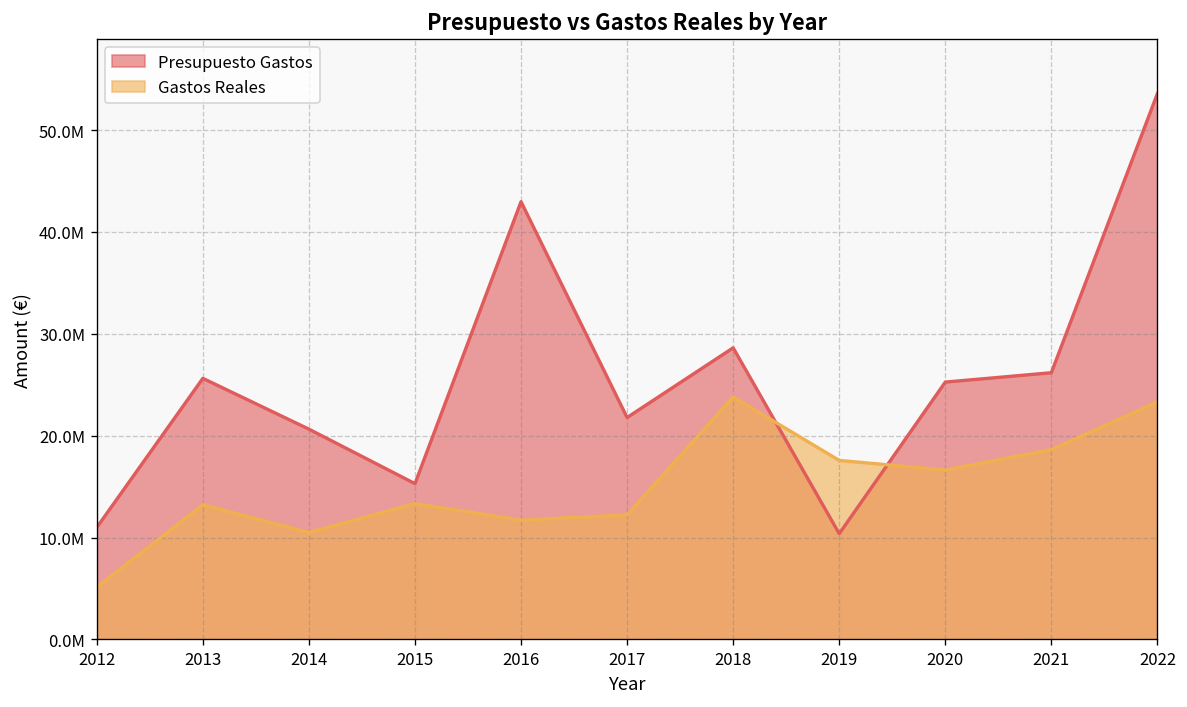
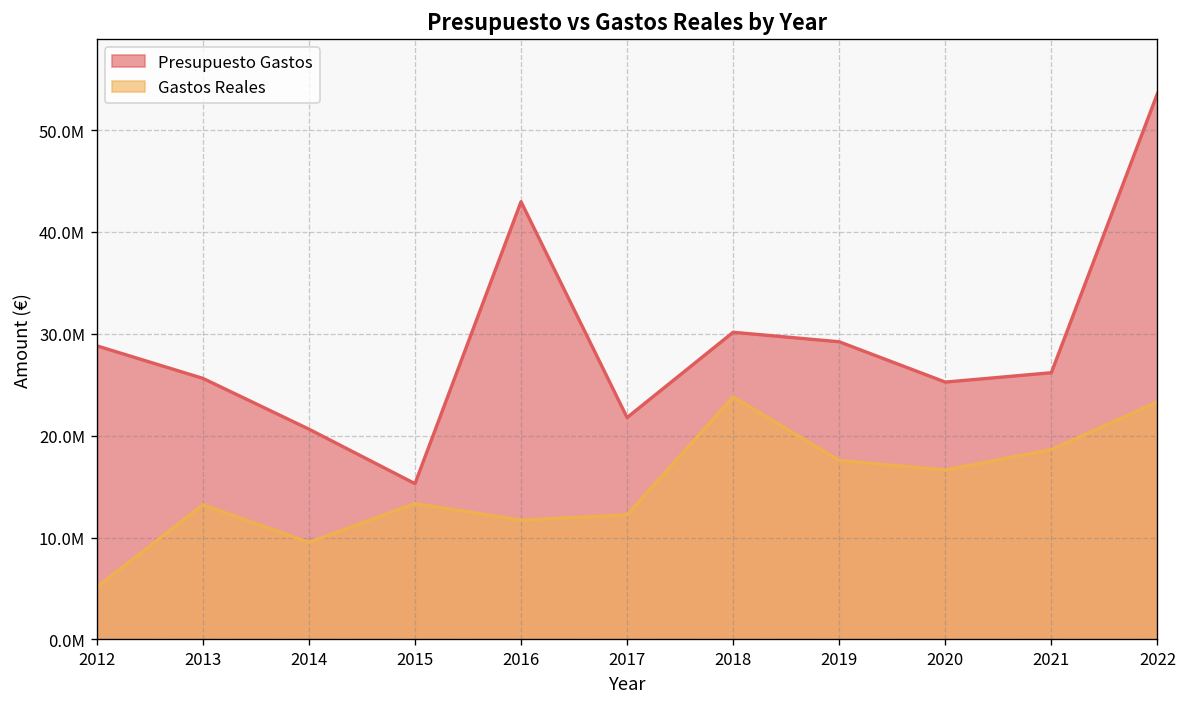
Presupuesto Gastos, 2012: 11000000 -> 29000000
Gastos Reales, 2014: 11000000 -> 10000000
Presupuesto Gastos, 2018: 29000000 -> 30000000
Presupuesto Gastos, 2019: 10000000 -> 29000000
